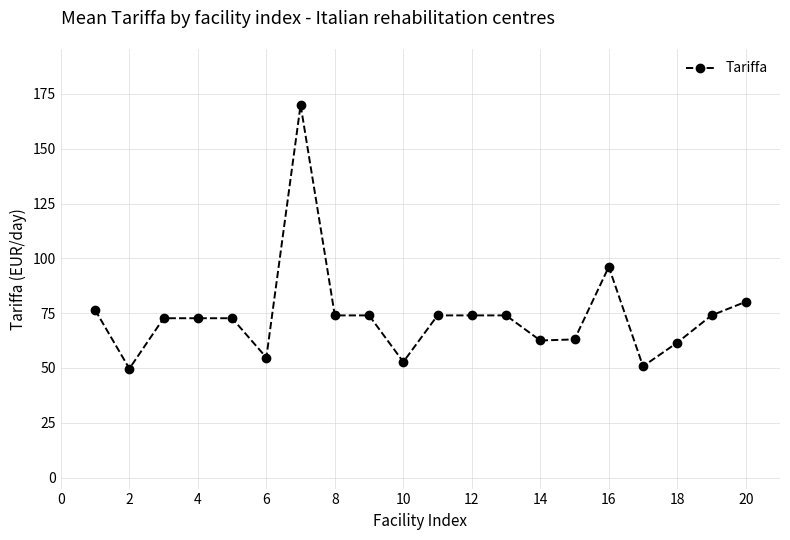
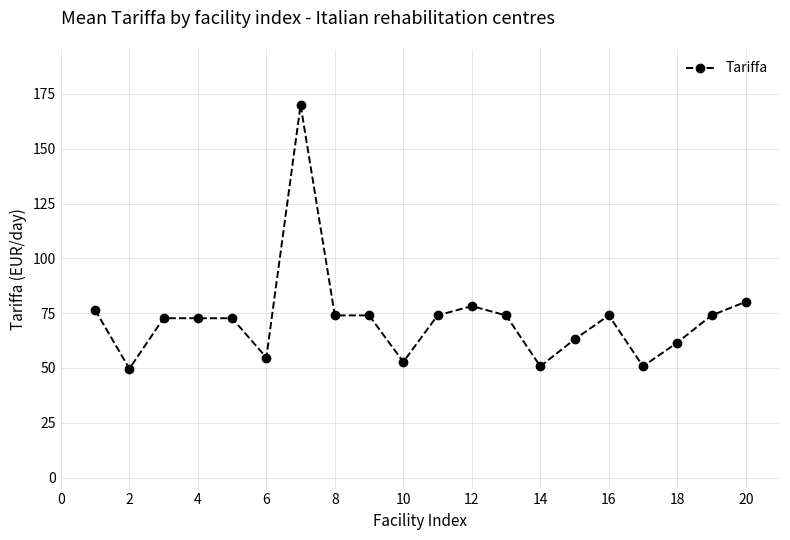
12: 74 -> 78
14: 63 -> 51
16: 96 -> 74
